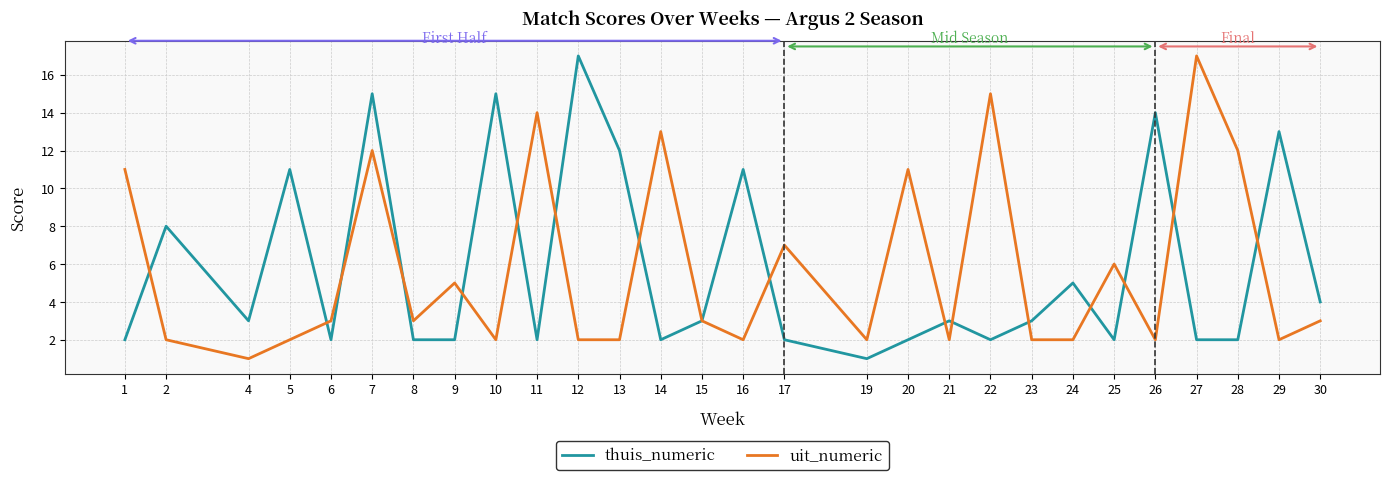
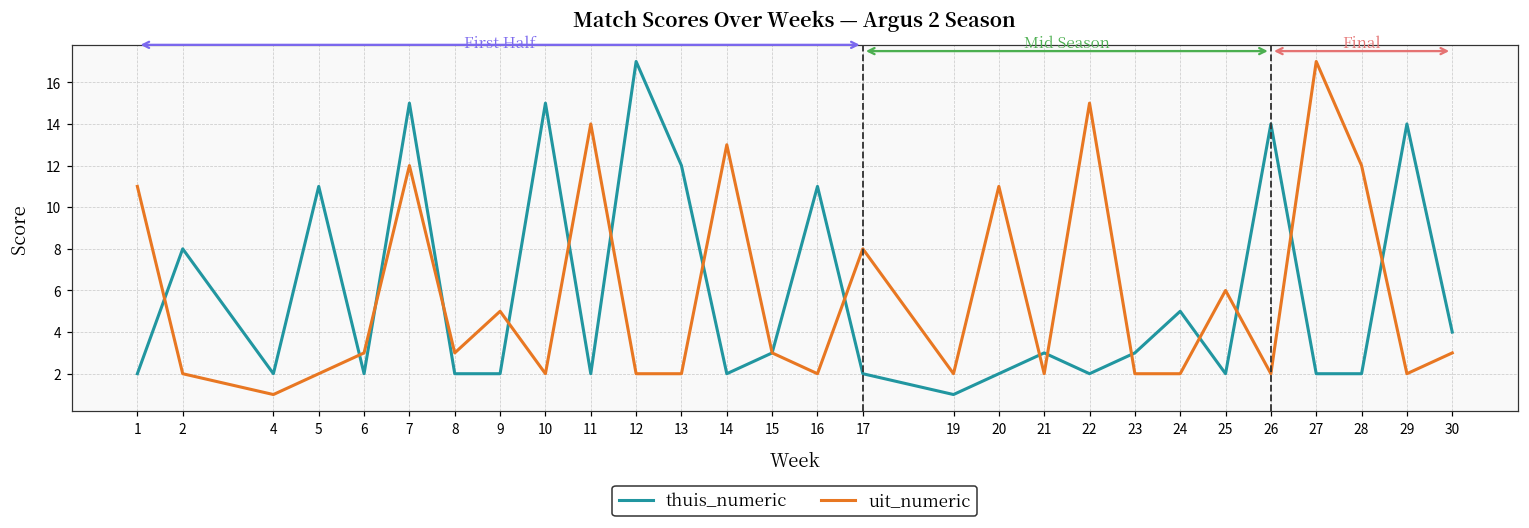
thuis_numeric, 4: 3 -> 2
uit_numeric, 17: 7 -> 8
thuis_numeric, 29: 13 -> 14
